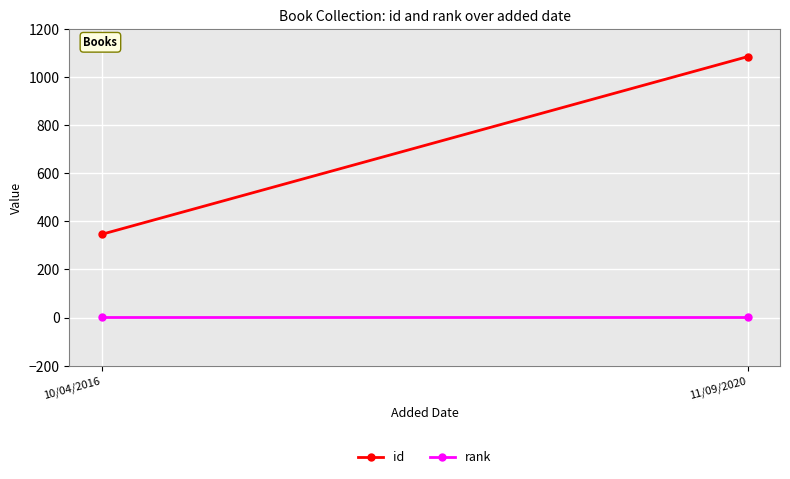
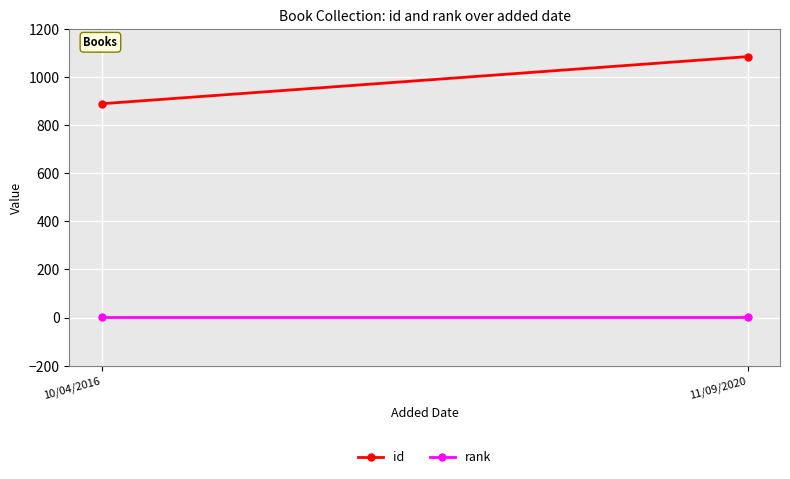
id, 10/04/2016: 350 -> 890
